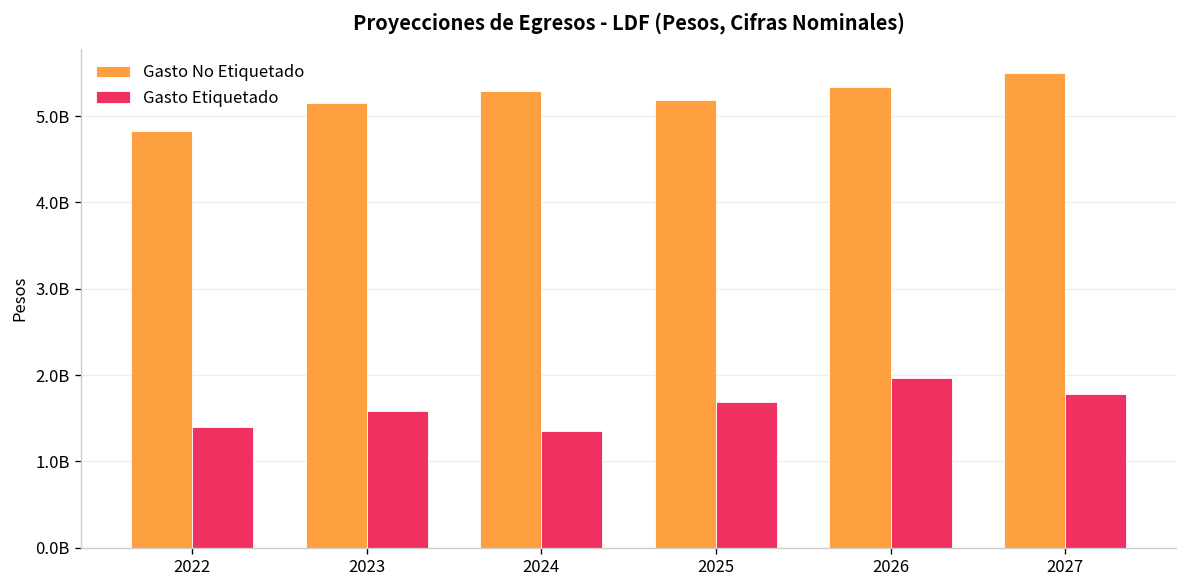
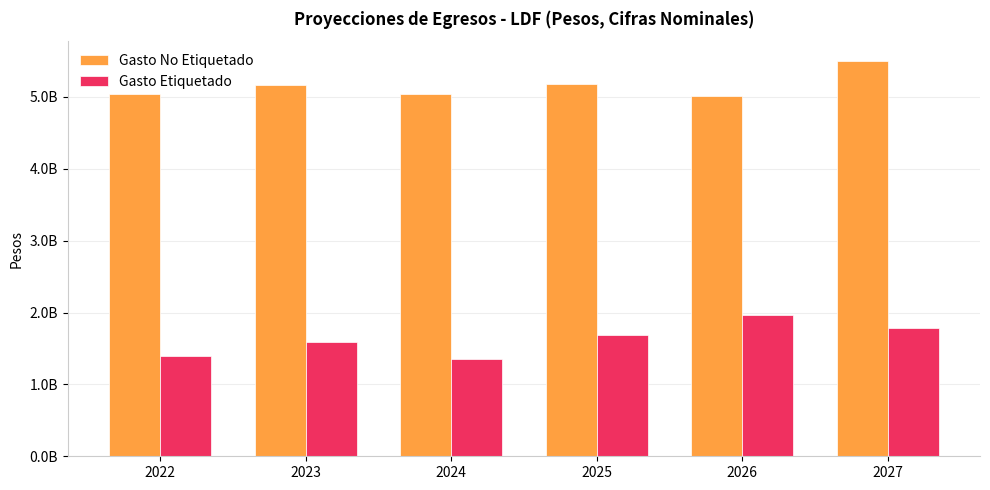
Gasto No Etiquetado, 2022: 4800000000 -> 5000000000
Gasto No Etiquetado, 2024: 5300000000 -> 5000000000
Gasto No Etiquetado, 2026: 5300000000 -> 5000000000
